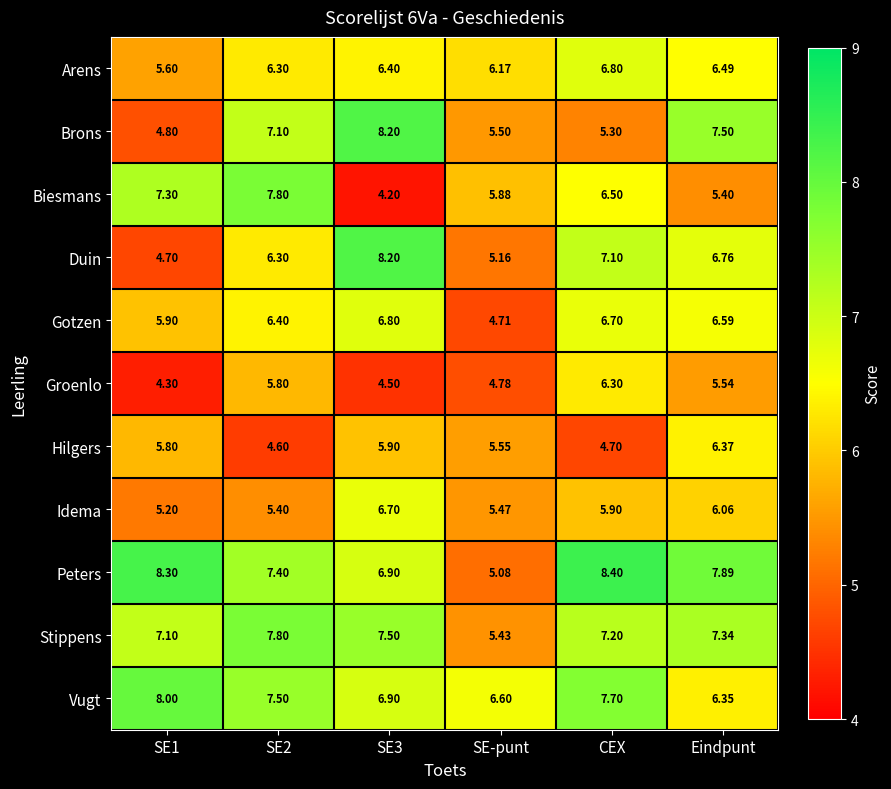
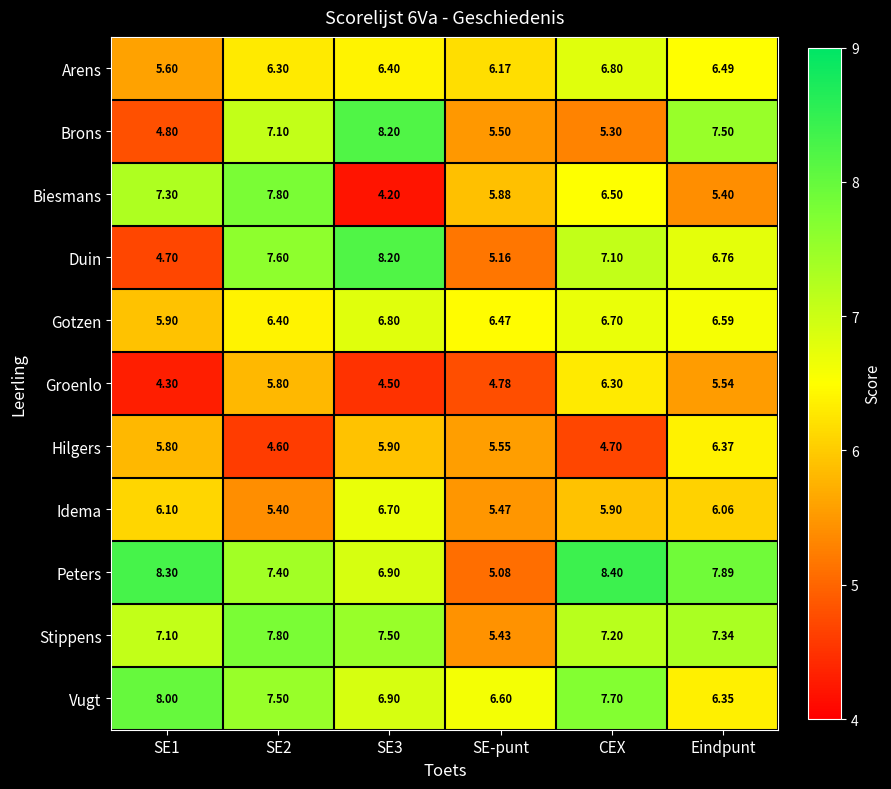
Duin, SE2: 6.30 -> 7.60
Gotzen, SE-punt: 4.71 -> 6.47
Idema, SE1: 5.20 -> 6.10
